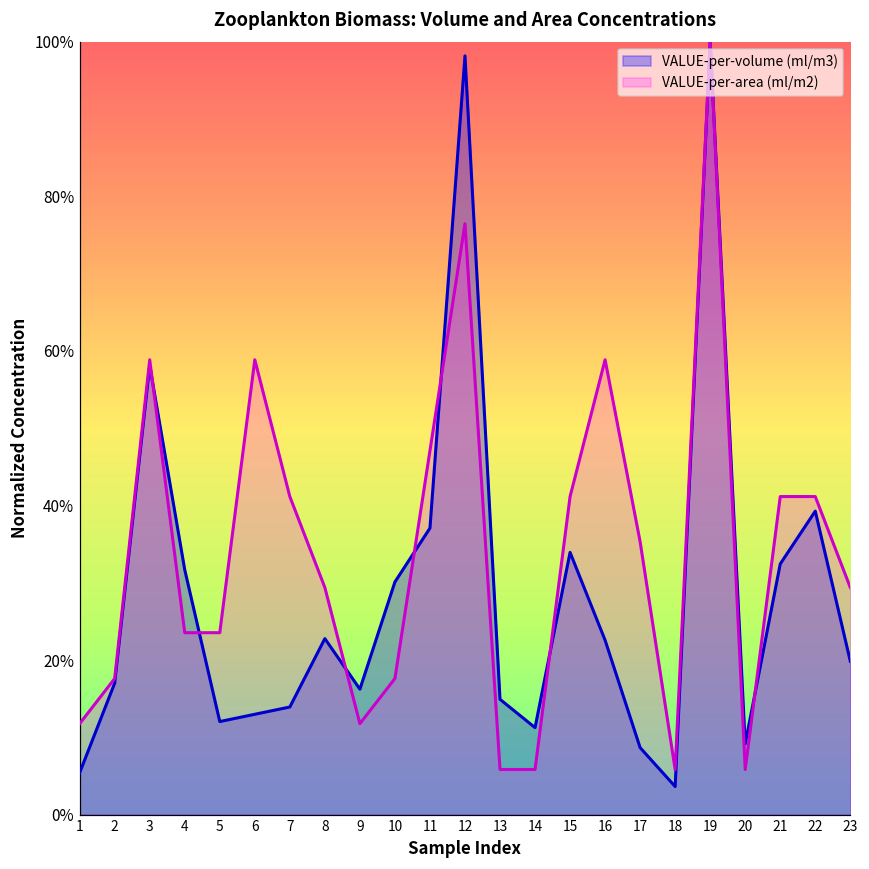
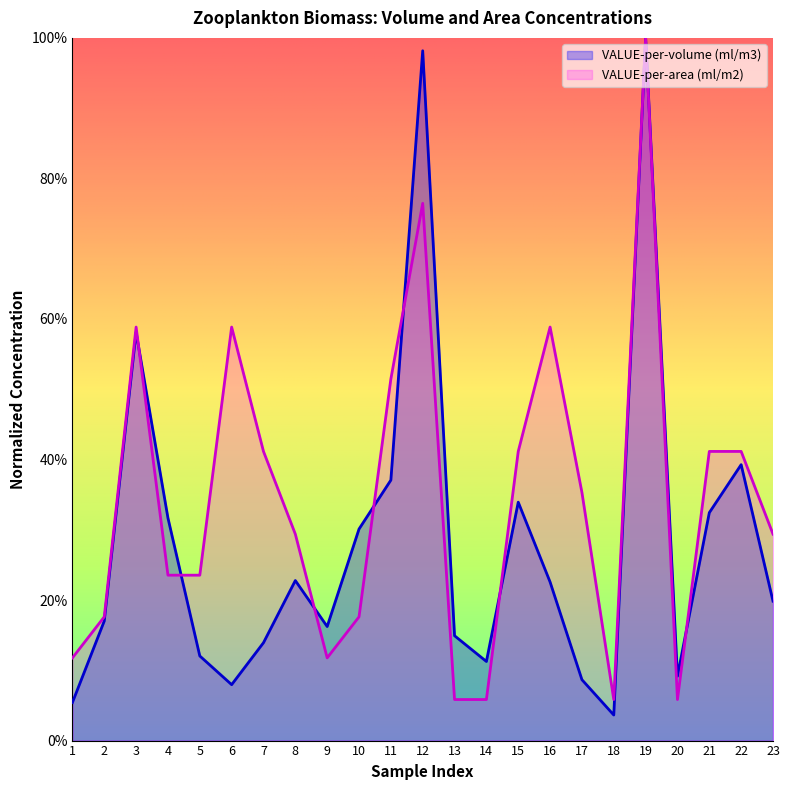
VALUE-per-volume (ml/m3), 6: 13% -> 8%
VALUE-per-area (ml/m2), 11: 47% -> 51%
